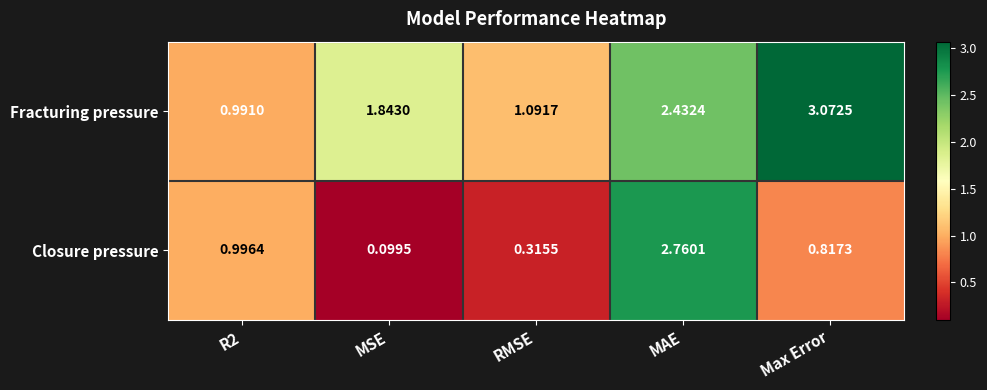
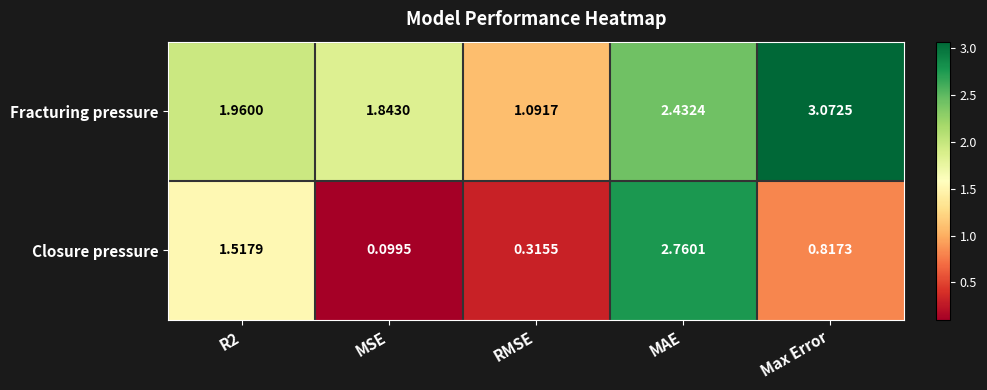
Fracturing pressure, R2: 0.9910 -> 1.9600
Closure pressure, R2: 0.9964 -> 1.5179
